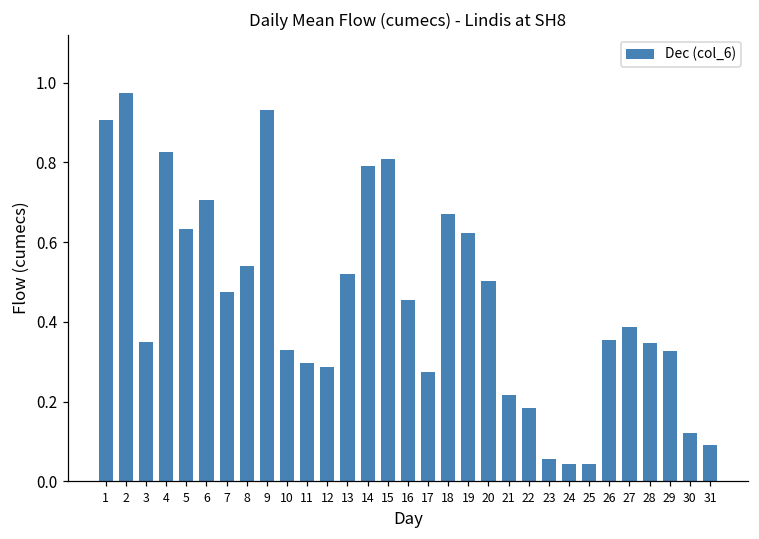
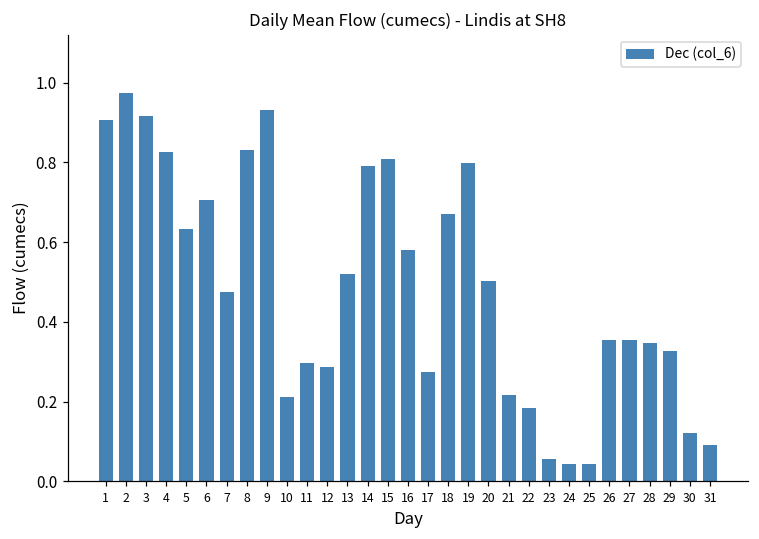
3: 0.35 -> 0.92
8: 0.54 -> 0.83
10: 0.33 -> 0.21
16: 0.46 -> 0.58
19: 0.62 -> 0.80
27: 0.39 -> 0.36
